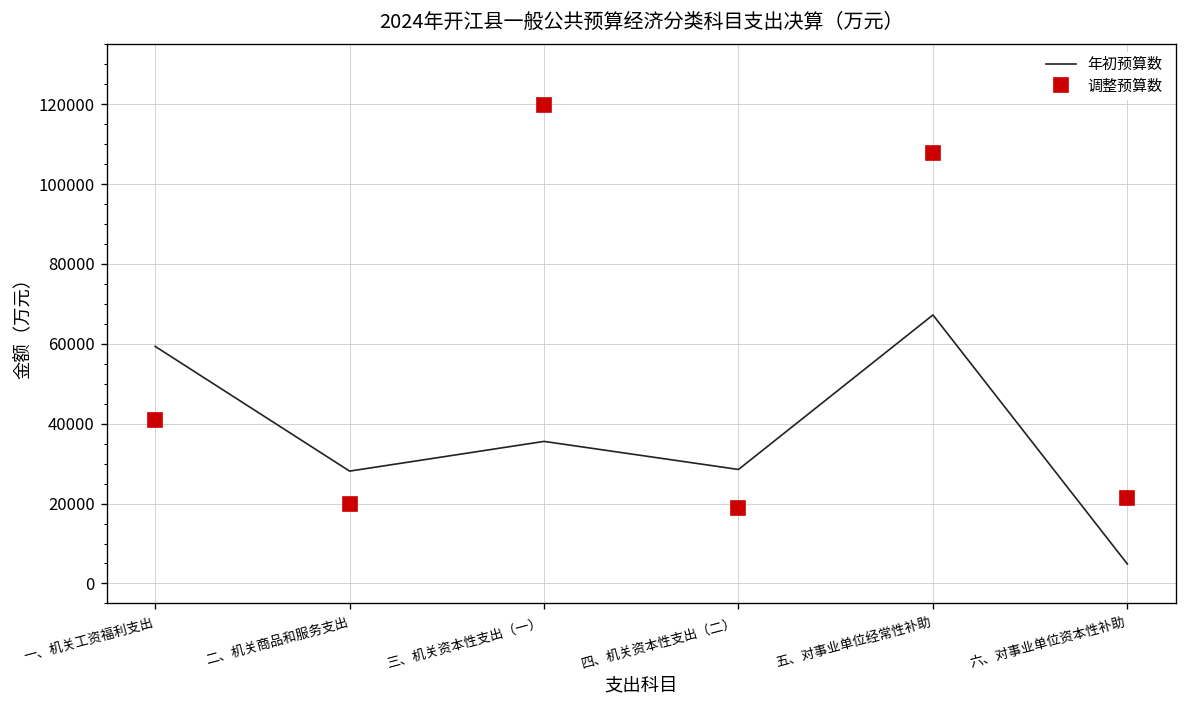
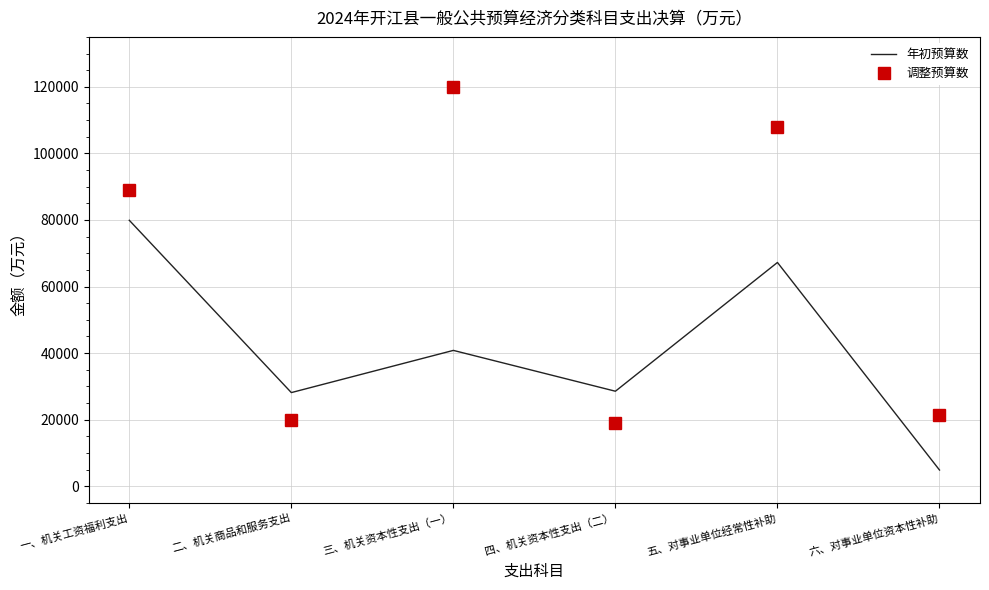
年初预算数, 一、机关工资福利支出: 59000 -> 80000
调整预算数, 一、机关工资福利支出: 41000 -> 89000
年初预算数, 三、机关资本性支出（一）: 36000 -> 41000
